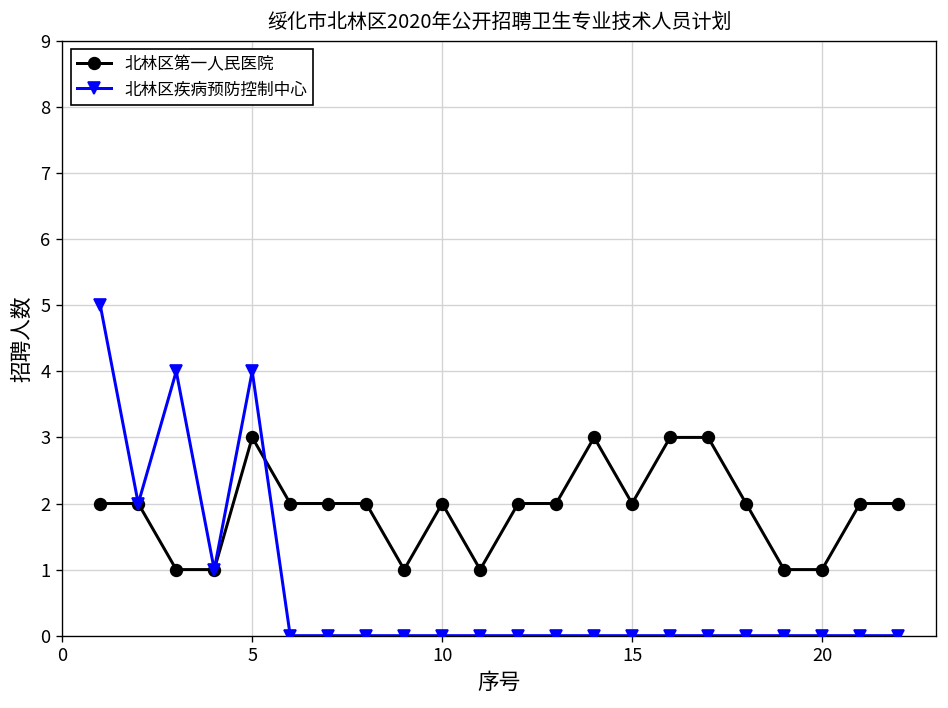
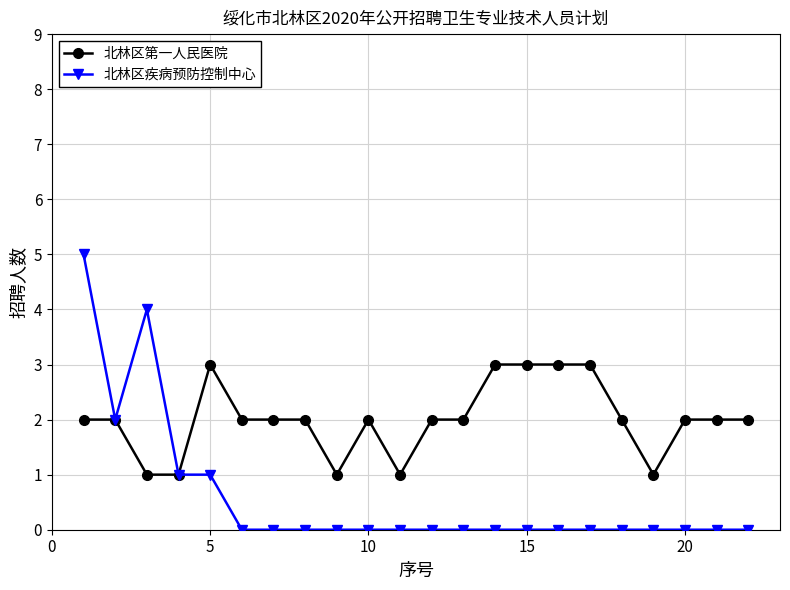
北林区疾病预防控制中心, 5: 4 -> 1
北林区第一人民医院, 15: 2 -> 3
北林区第一人民医院, 20: 1 -> 2
